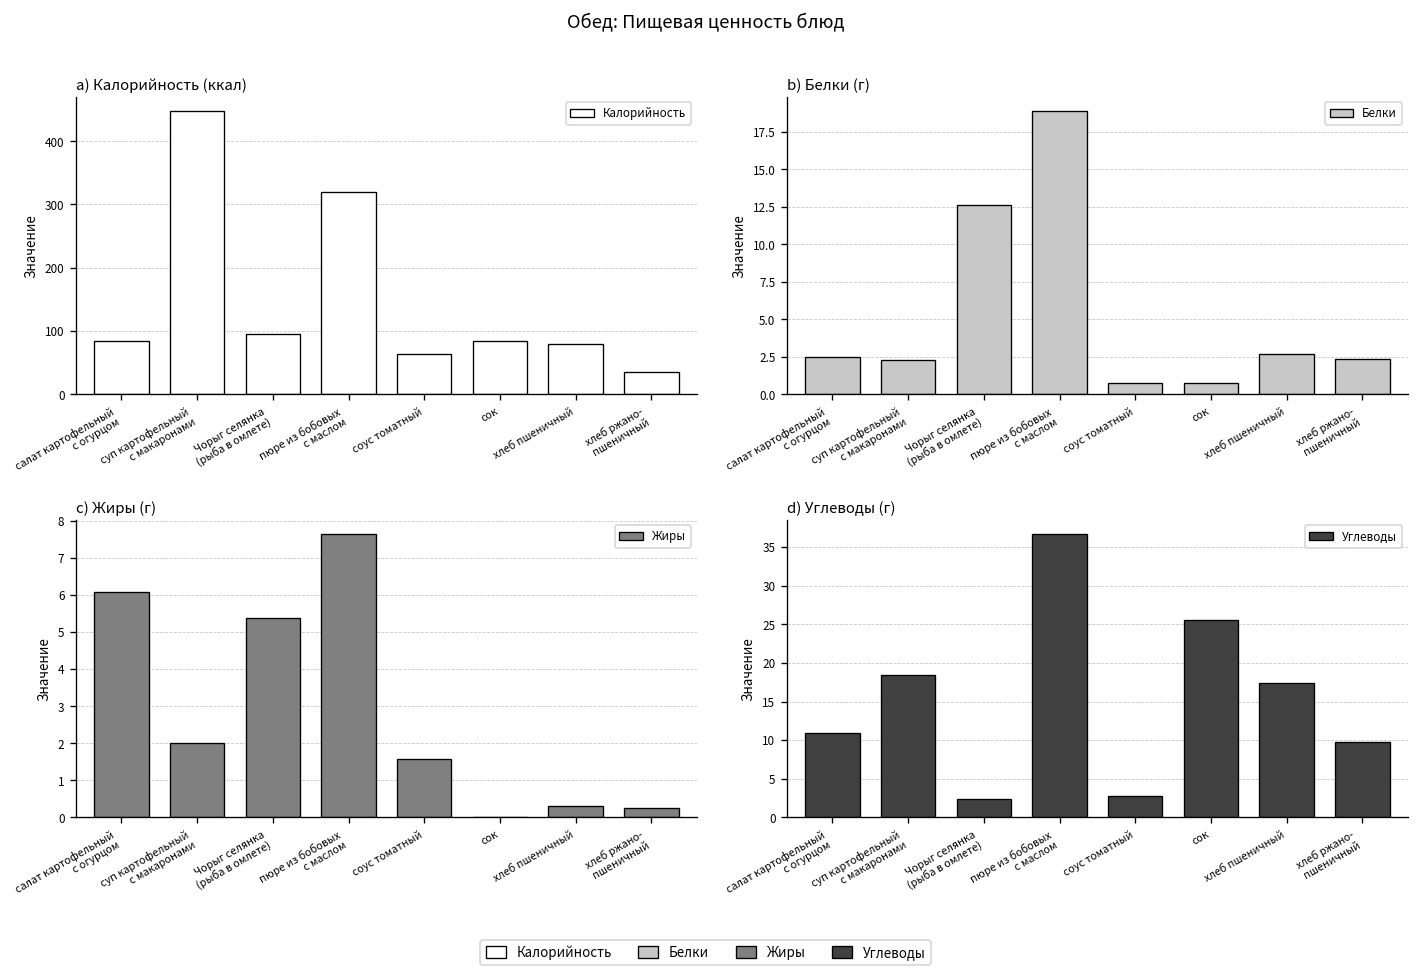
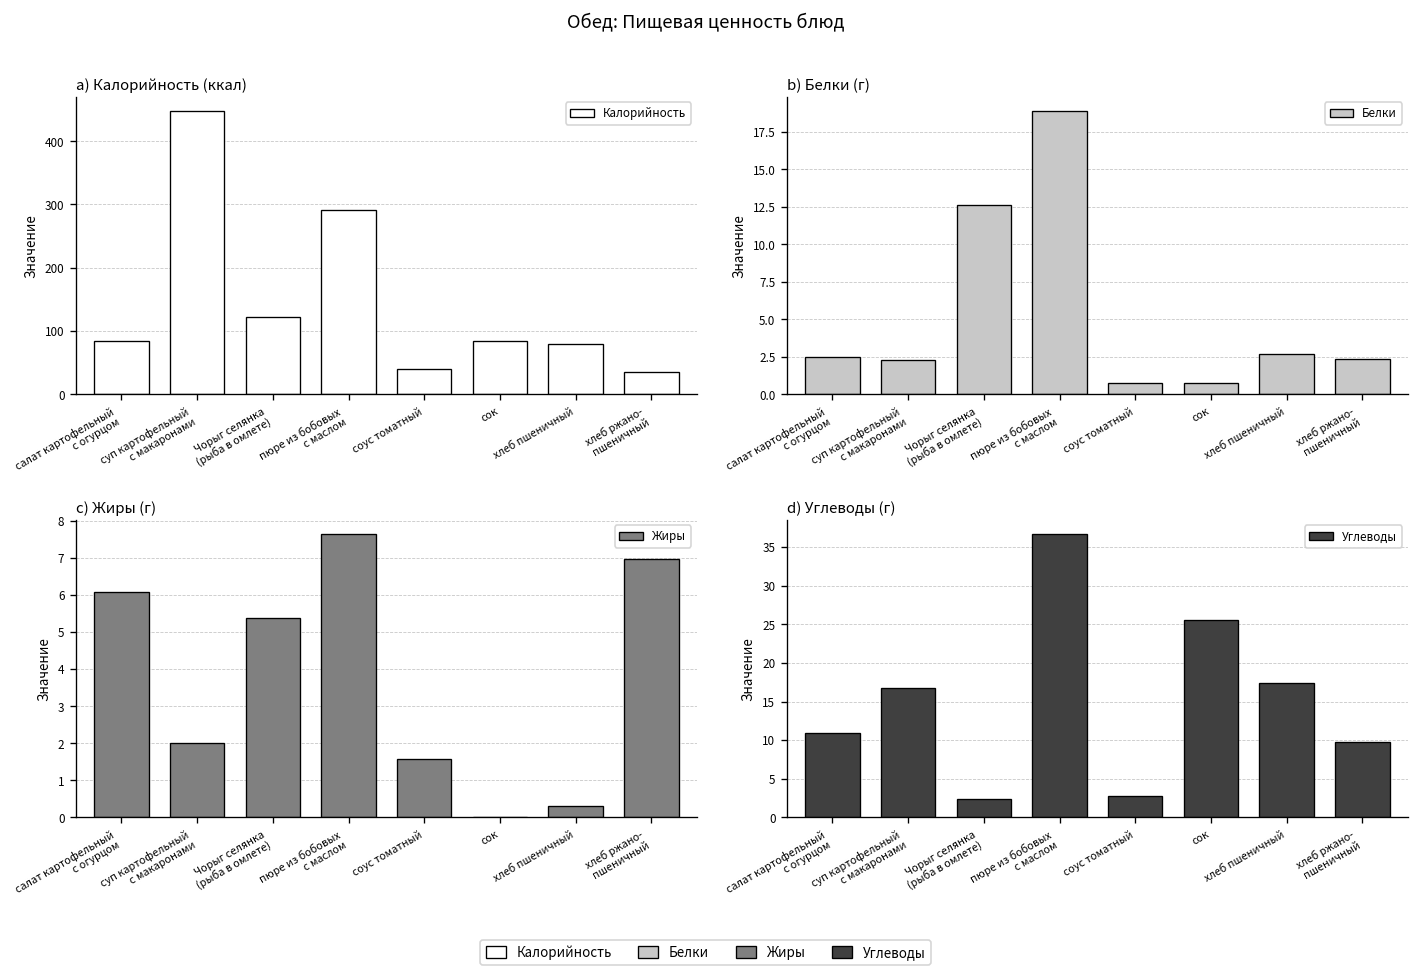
a) Калорийность (ккал), Чорыг селянка (рыба в омлете): 100 -> 120
a) Калорийность (ккал), пюре из бобовых с маслом: 320 -> 290
a) Калорийность (ккал), соус томатный: 60 -> 40
c) Жиры (г), хлеб ржано- пшеничный: 0.2 -> 7.0
d) Углеводы (г), суп картофельный с макаронами: 18 -> 17
